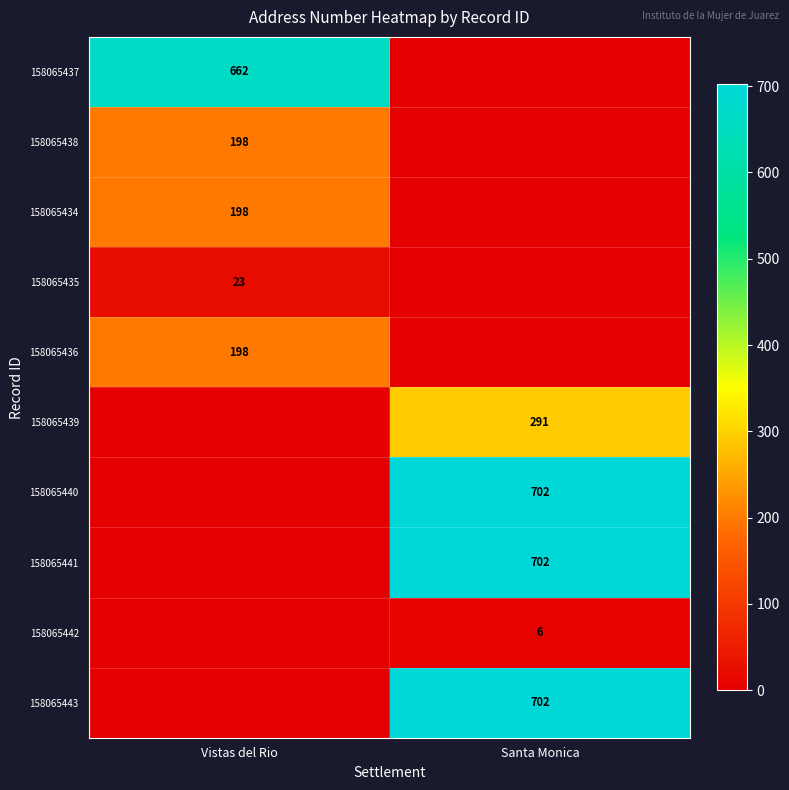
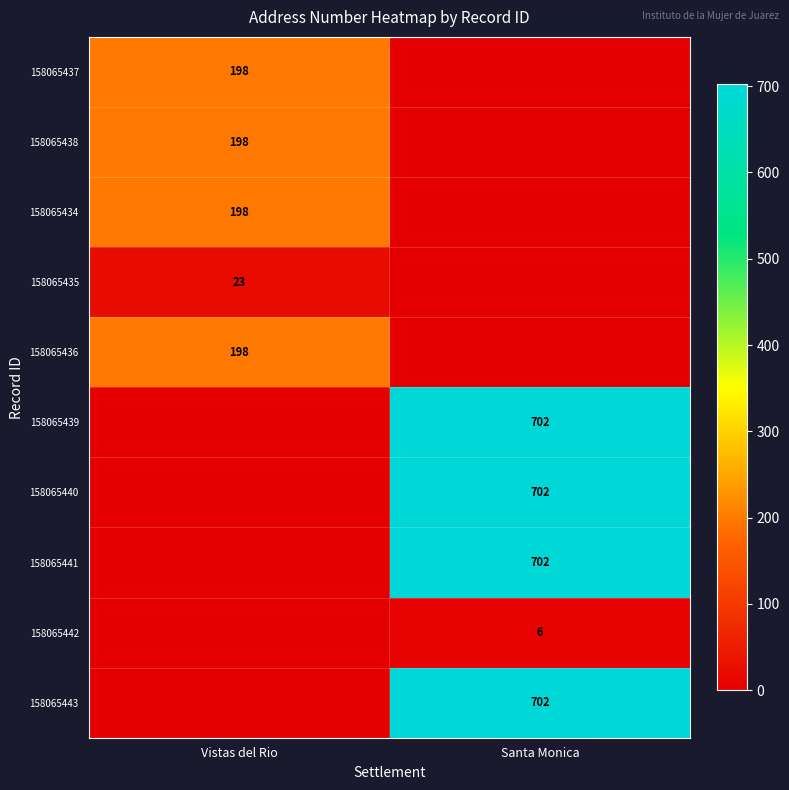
158065437, Vistas del Rio: 662 -> 198
158065439, Santa Monica: 291 -> 702
